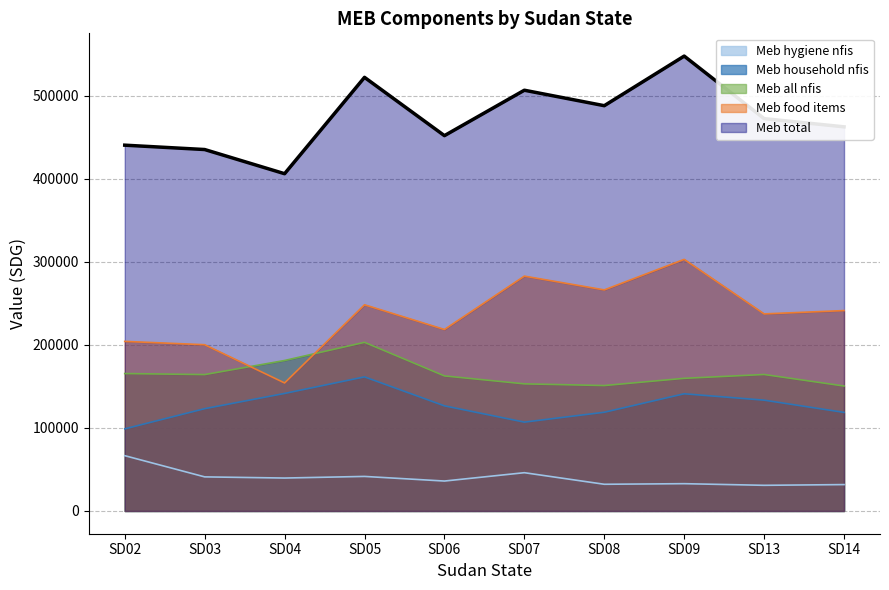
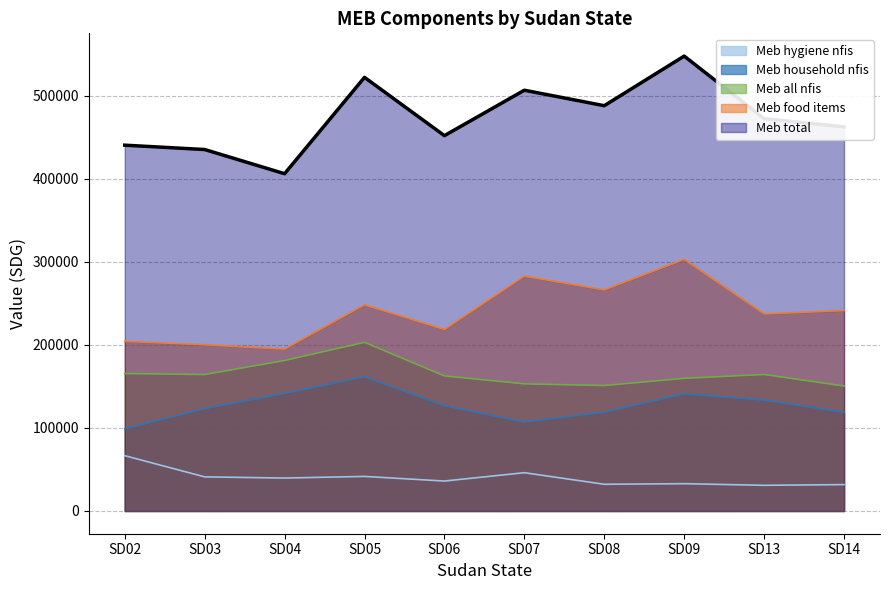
Meb food items, SD04: 150000 -> 190000
